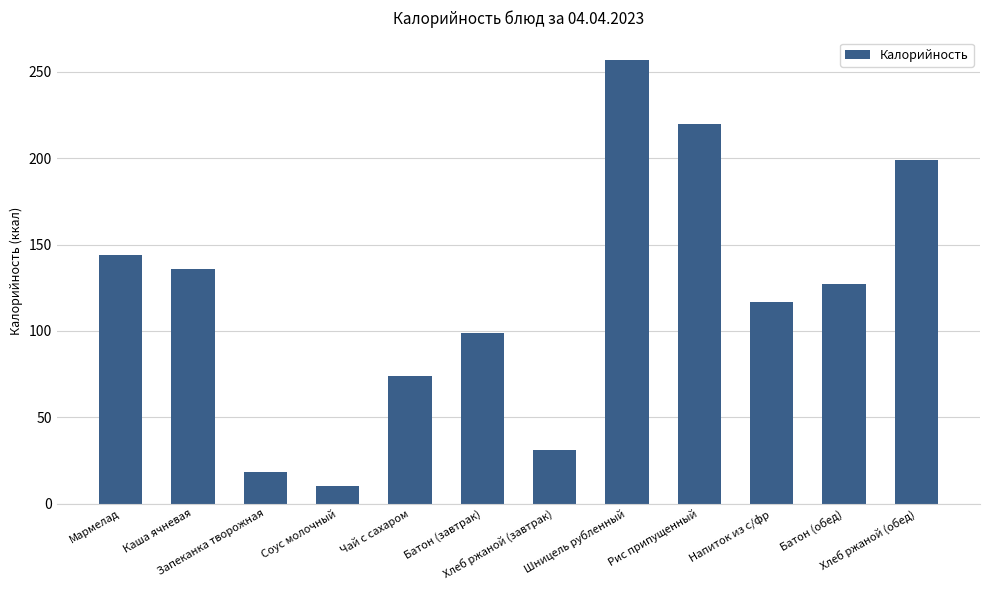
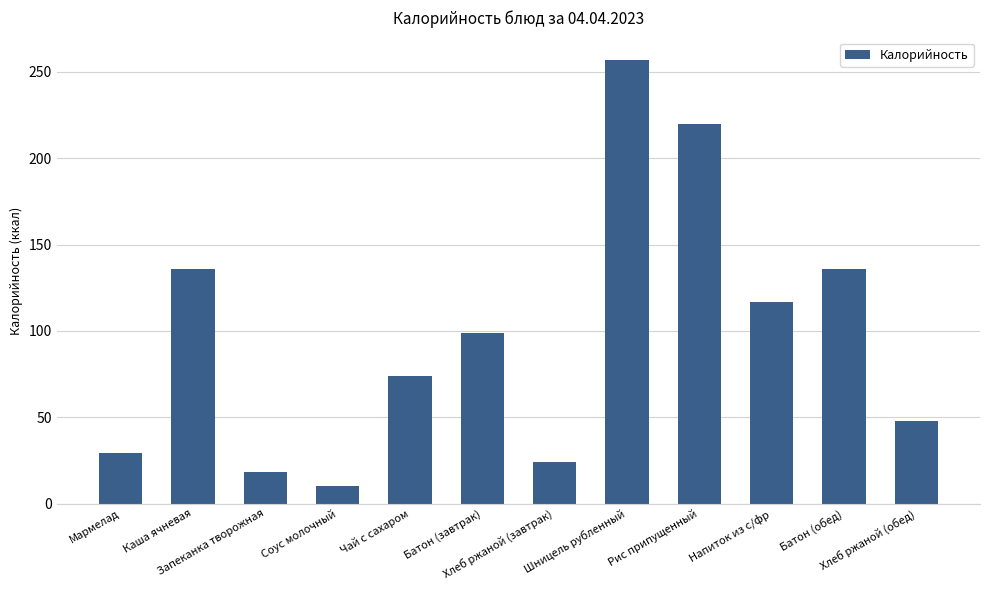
Мармелад: 144 -> 29
Хлеб ржаной (завтрак): 31 -> 24
Батон (обед): 127 -> 136
Хлеб ржаной (обед): 199 -> 48
